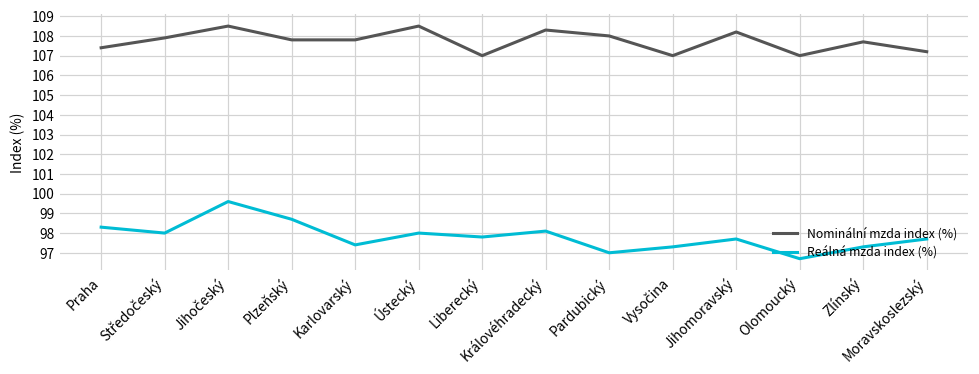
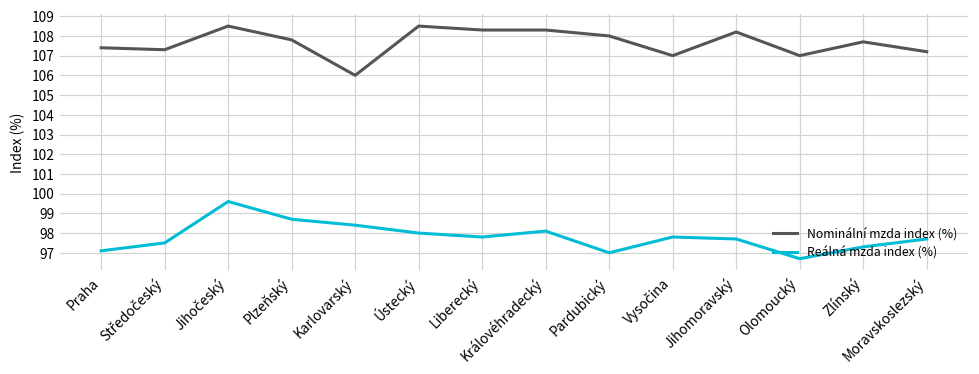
Reálná mzda index (%), Praha: 98.3 -> 97.1
Nominální mzda index (%), Středočeský: 107.9 -> 107.3
Reálná mzda index (%), Středočeský: 98.0 -> 97.5
Nominální mzda index (%), Karlovarský: 107.8 -> 106.0
Reálná mzda index (%), Karlovarský: 97.4 -> 98.4
Nominální mzda index (%), Liberecký: 107.0 -> 108.3
Reálná mzda index (%), Vysočina: 97.3 -> 97.8
